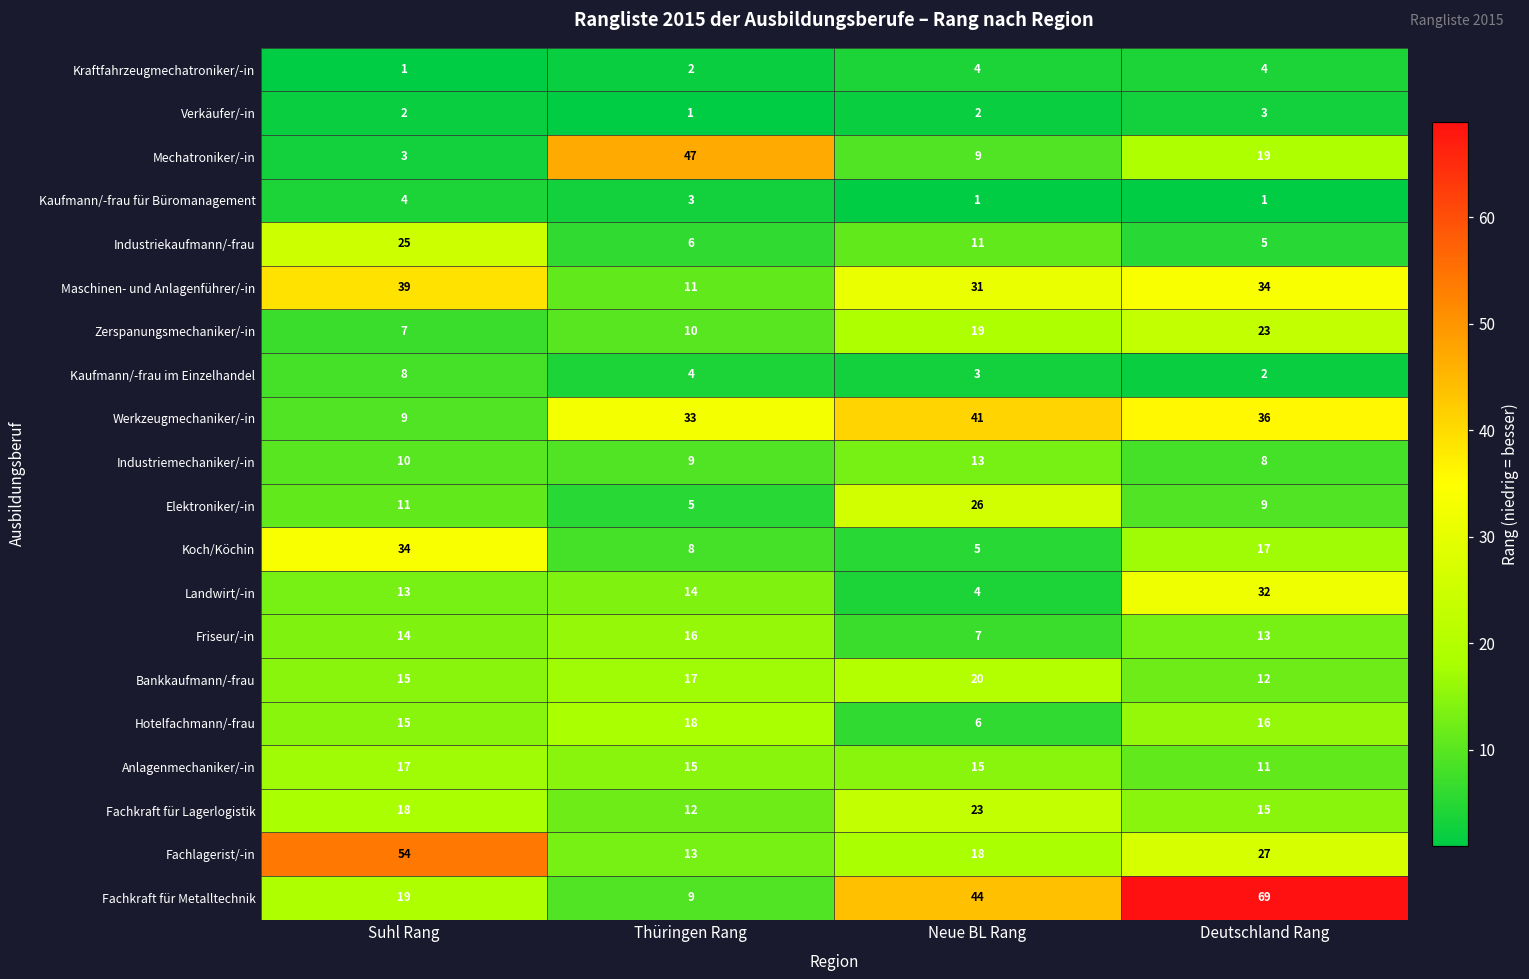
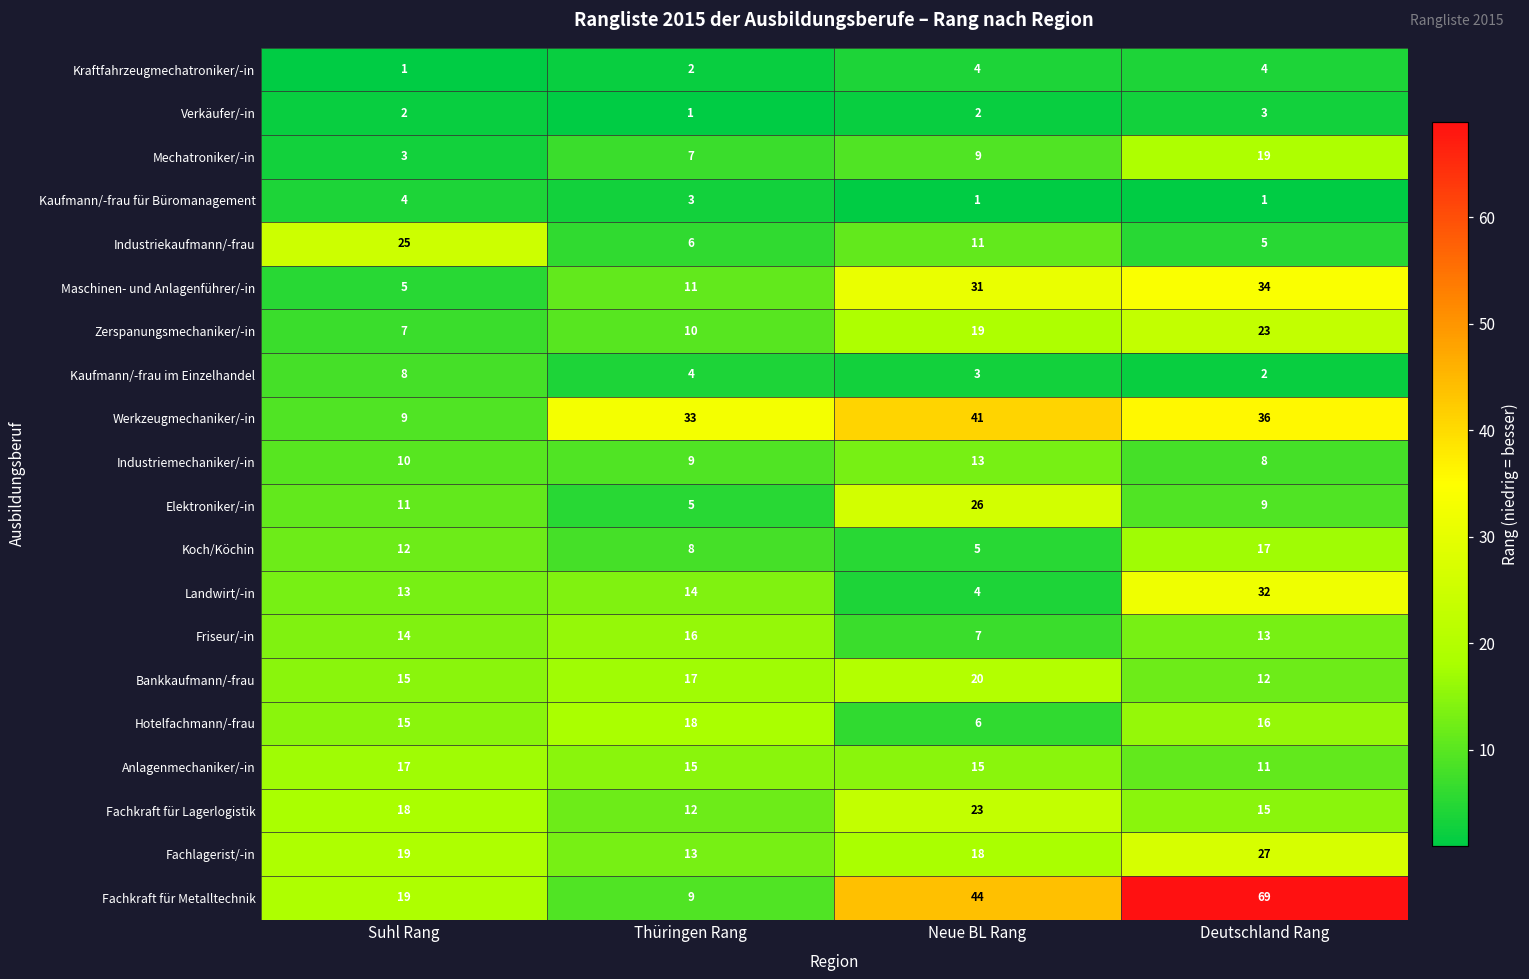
Mechatroniker/-in, Thüringen Rang: 47 -> 7
Maschinen- und Anlagenführer/-in, Suhl Rang: 39 -> 5
Koch/Köchin, Suhl Rang: 34 -> 12
Fachlagerist/-in, Suhl Rang: 54 -> 19
